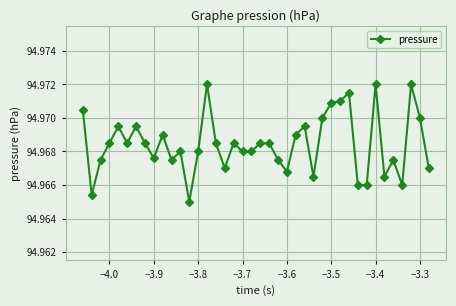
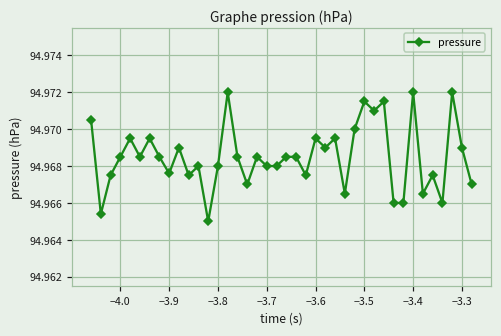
−3.6: 94.9668 -> 94.9695
−3.5: 94.9709 -> 94.9715
−3.3: 94.970 -> 94.969
